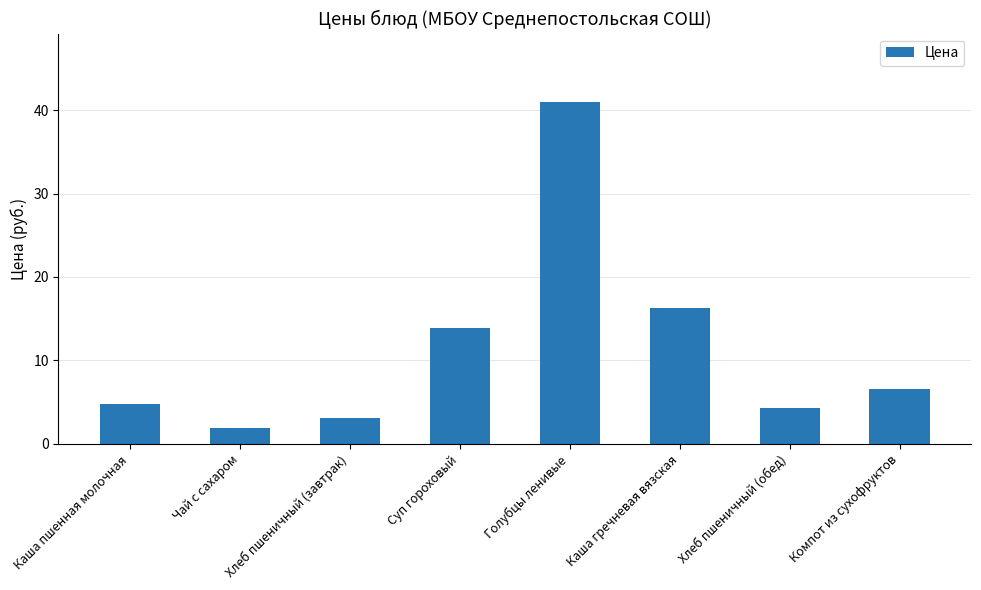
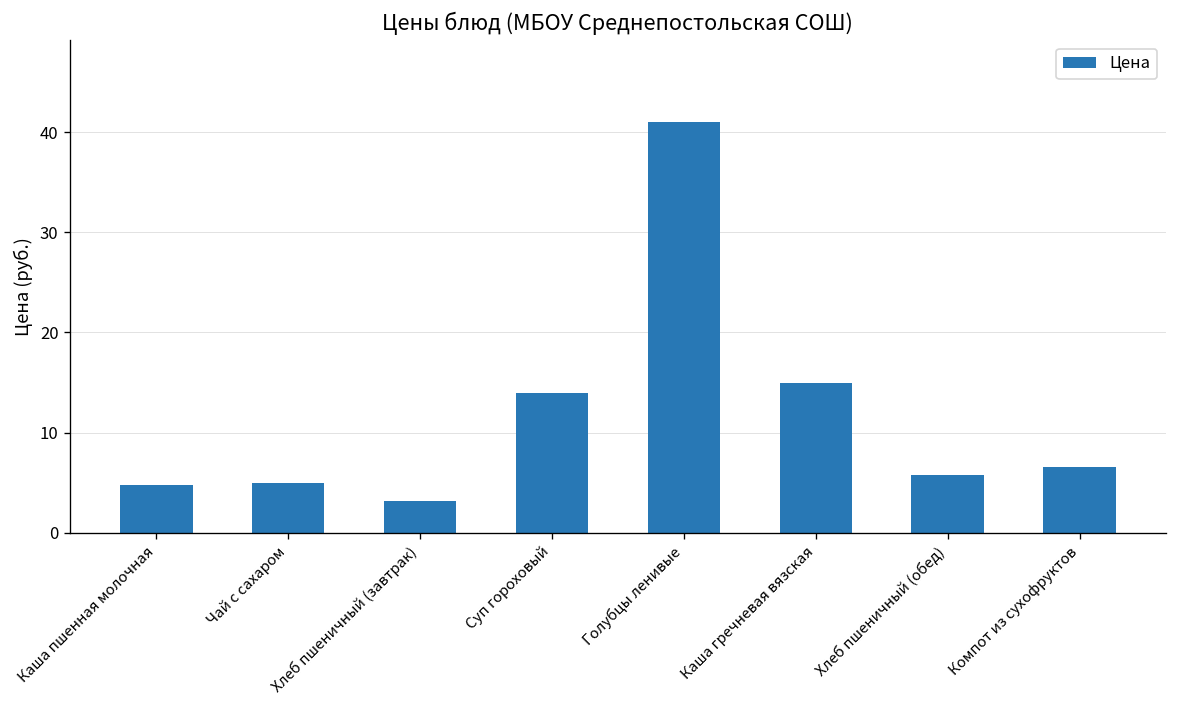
Чай с сахаром: 2 -> 5
Каша гречневая вязская: 16 -> 15
Хлеб пшеничный (обед): 4 -> 6
